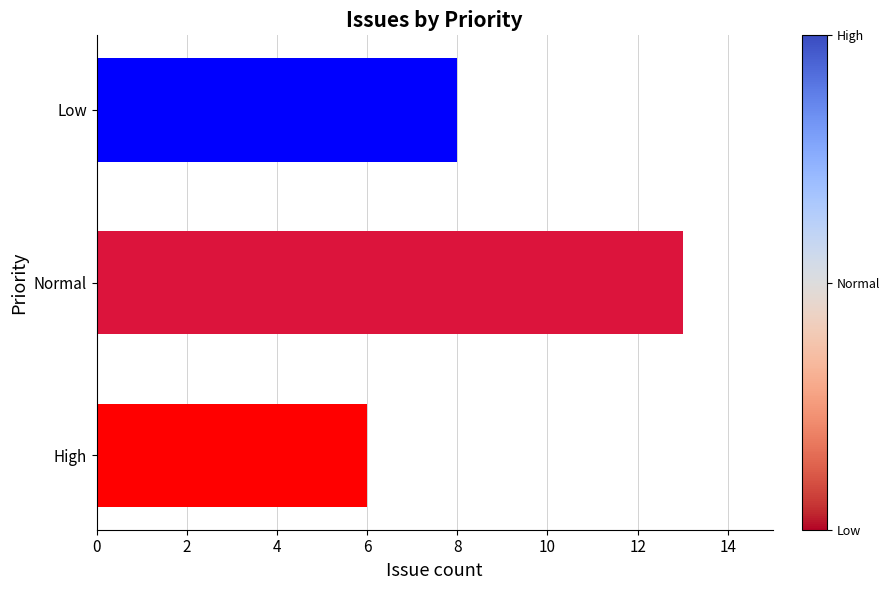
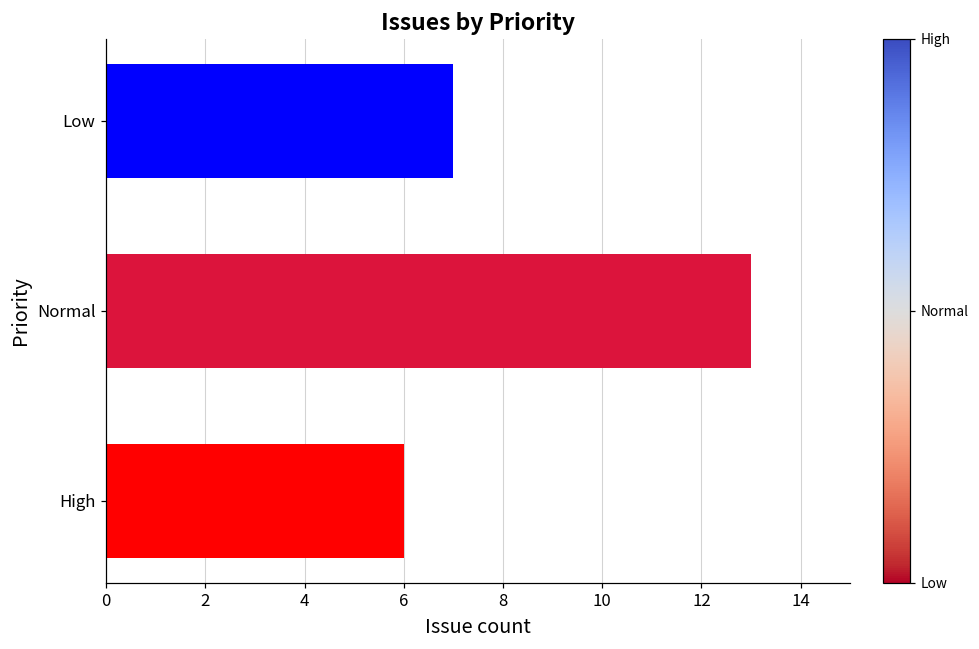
Low: 8 -> 7
